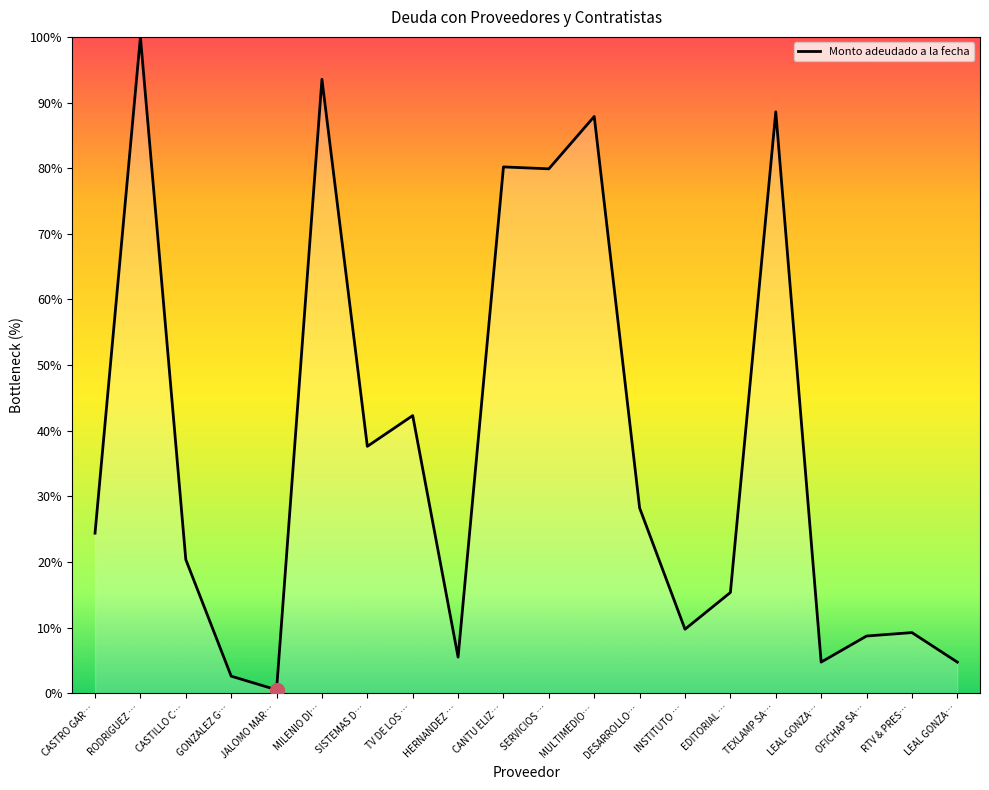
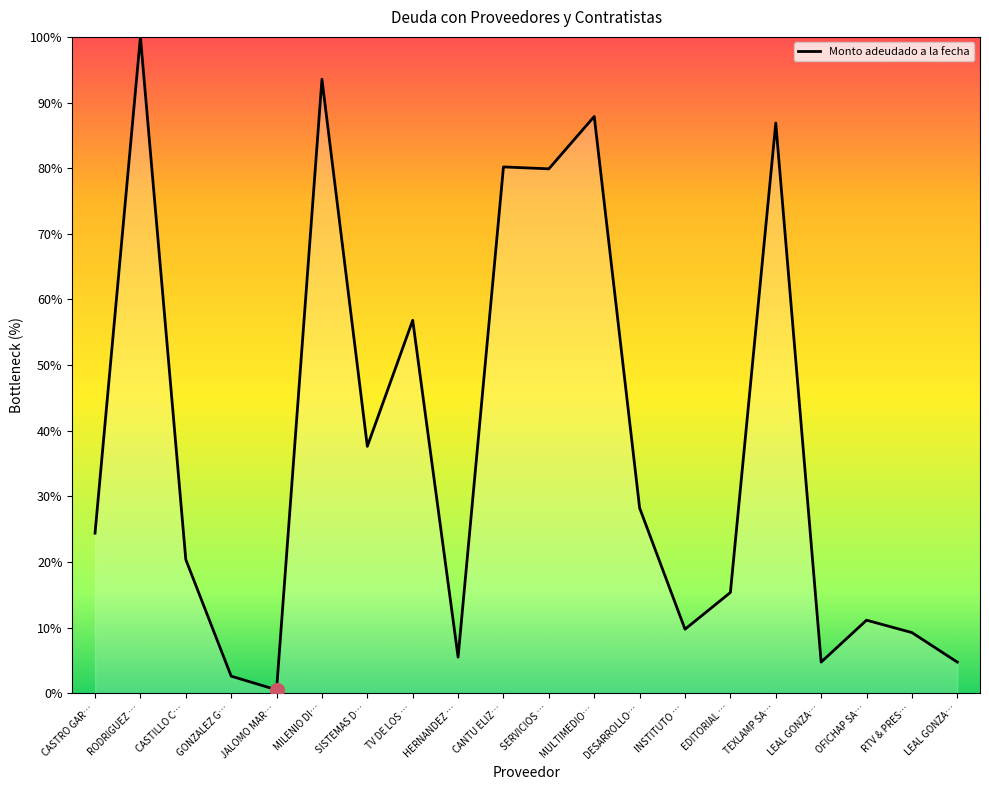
Monto adeudado a la fecha, TV DE LOS …: 42% -> 57%
Monto adeudado a la fecha, TEXLAMP SA…: 89% -> 87%
Monto adeudado a la fecha, OFICHAP SA…: 9% -> 11%
